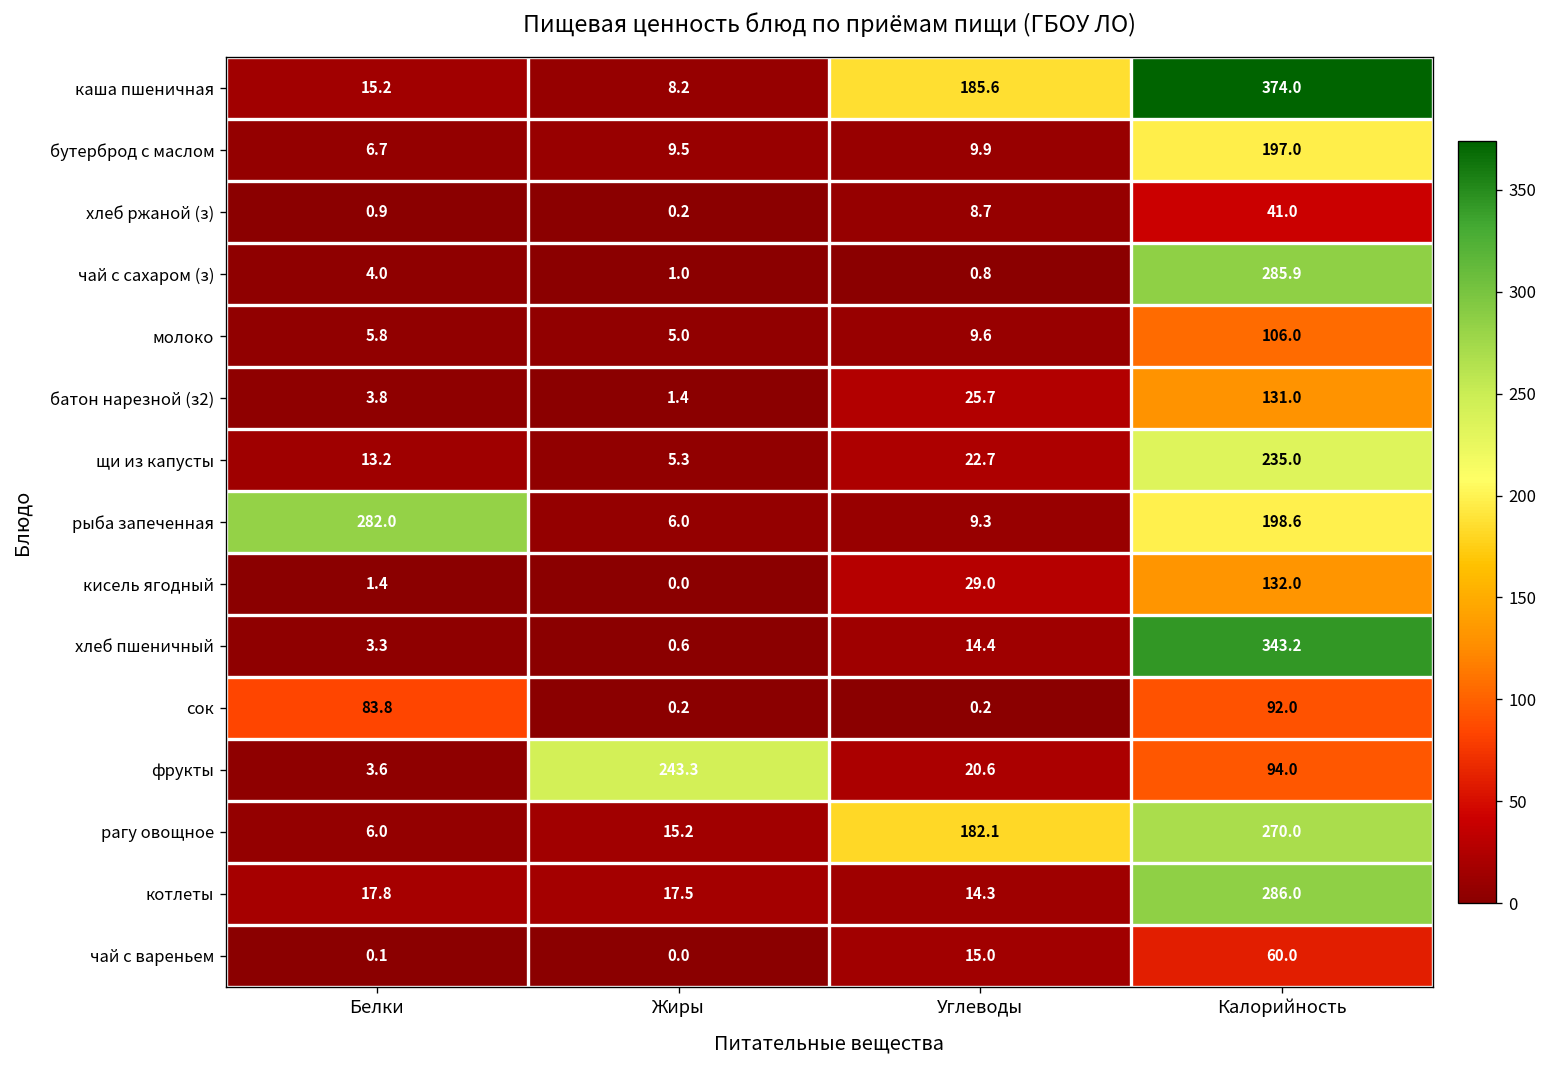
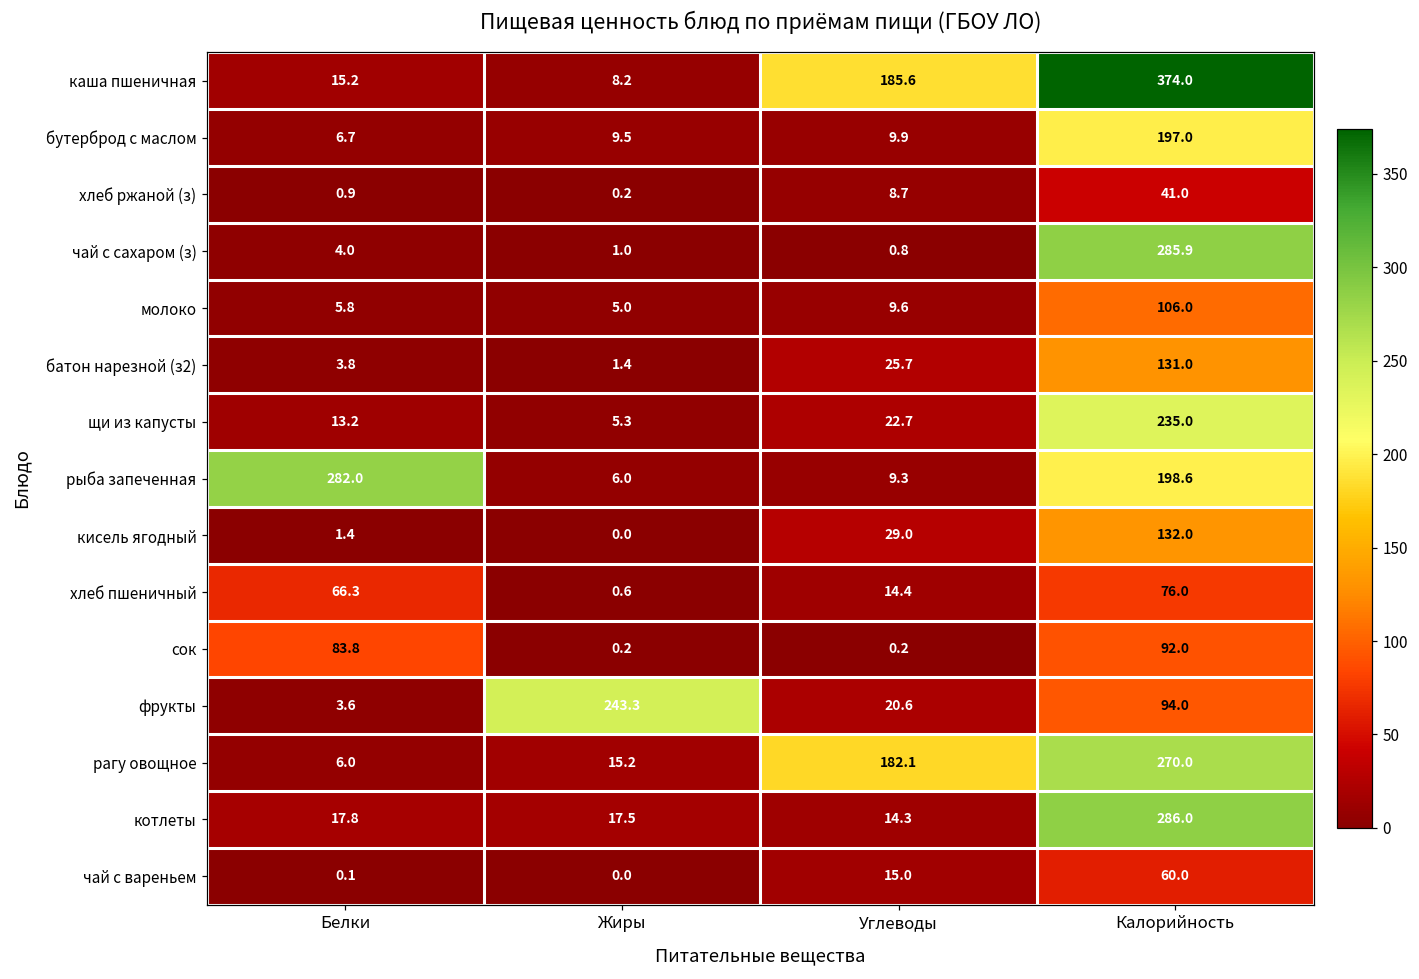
хлеб пшеничный, Белки: 3.3 -> 66.3
хлеб пшеничный, Калорийность: 343.2 -> 76.0
